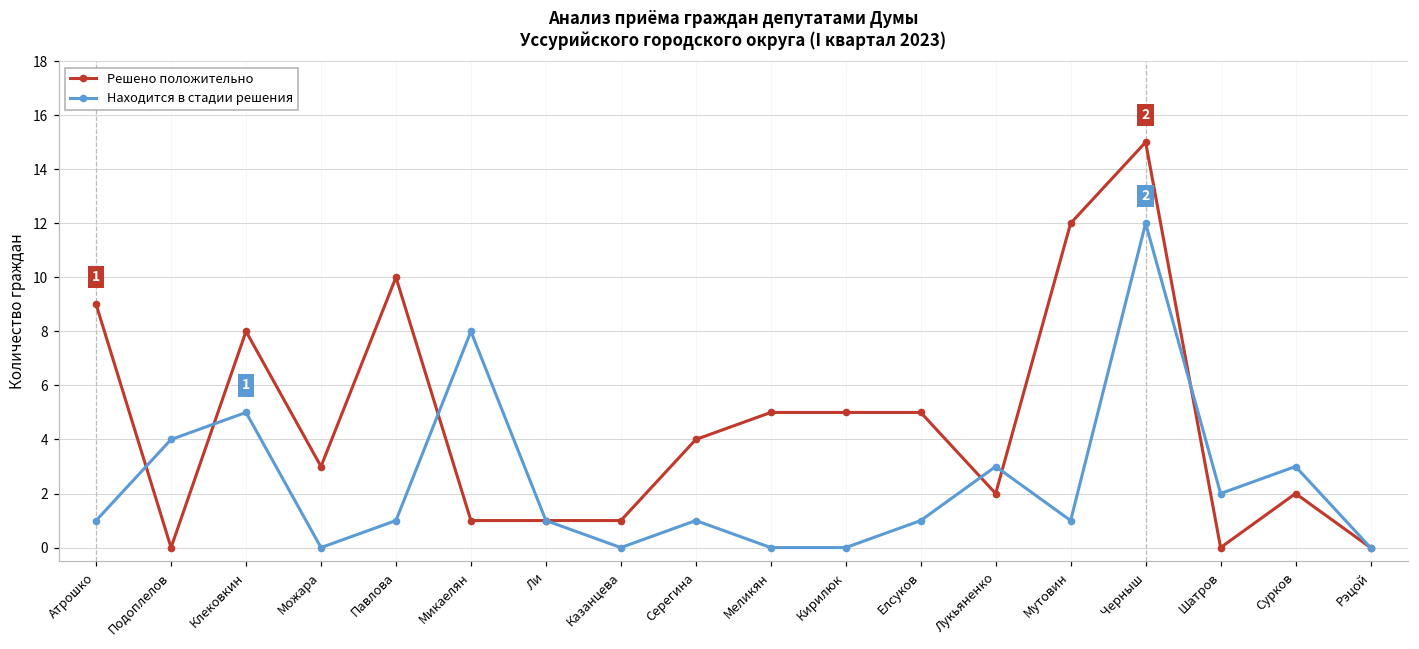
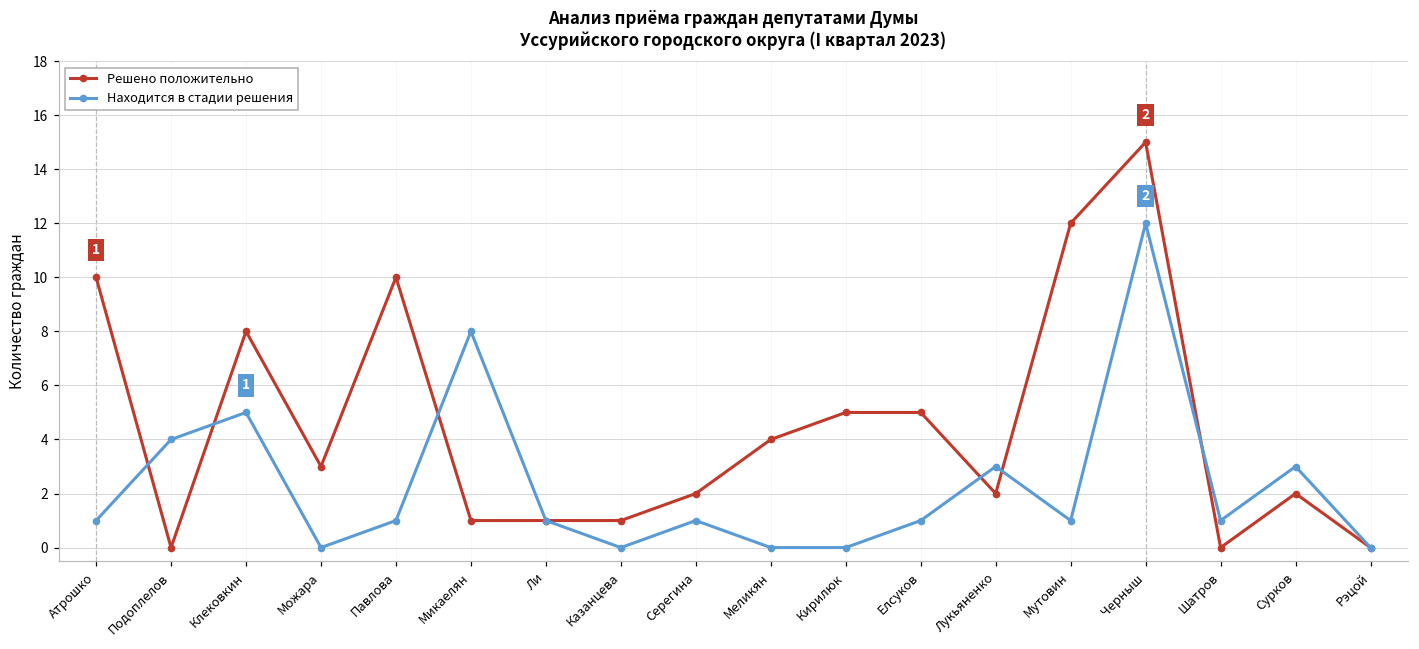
Решено положительно, Атрошко: 9 -> 10
Решено положительно, Серегина: 4 -> 2
Решено положительно, Меликян: 5 -> 4
Находится в стадии решения, Шатров: 2 -> 1
